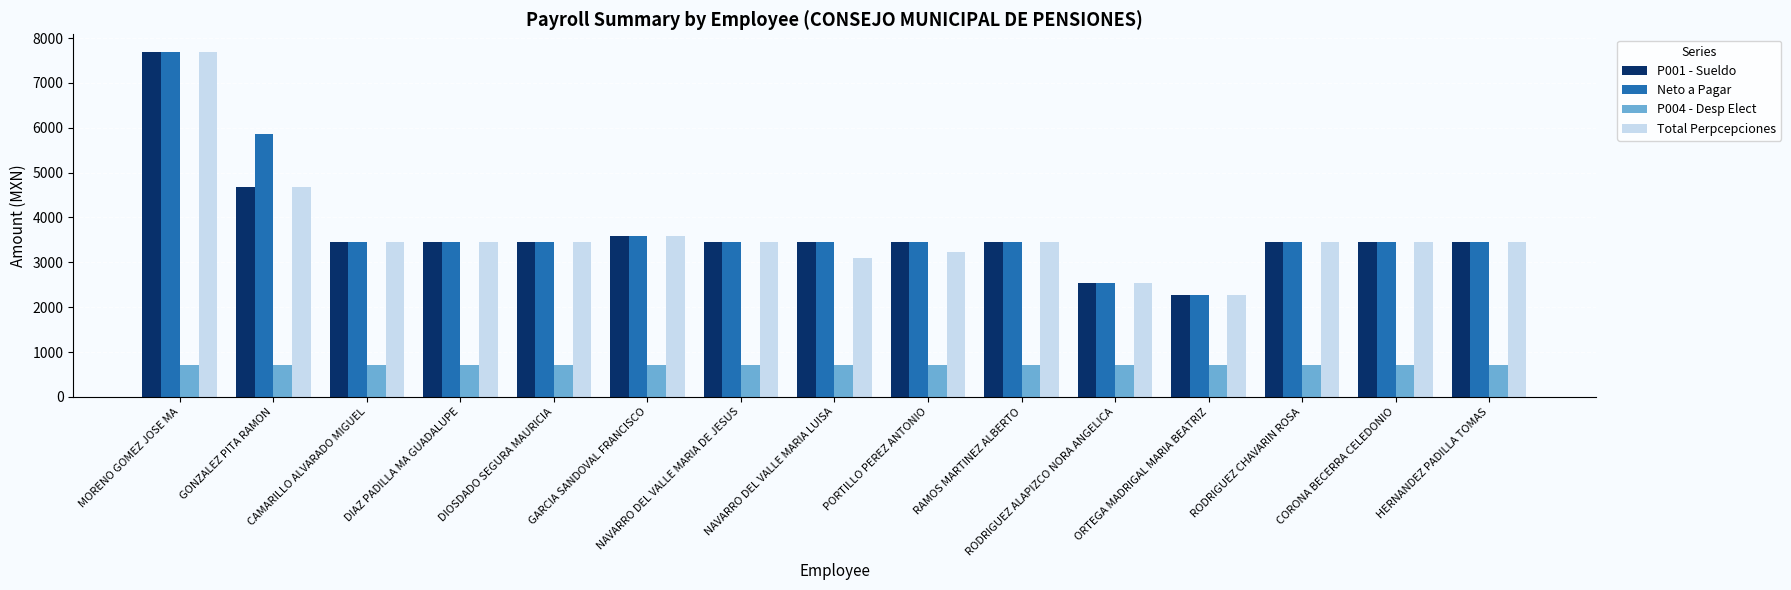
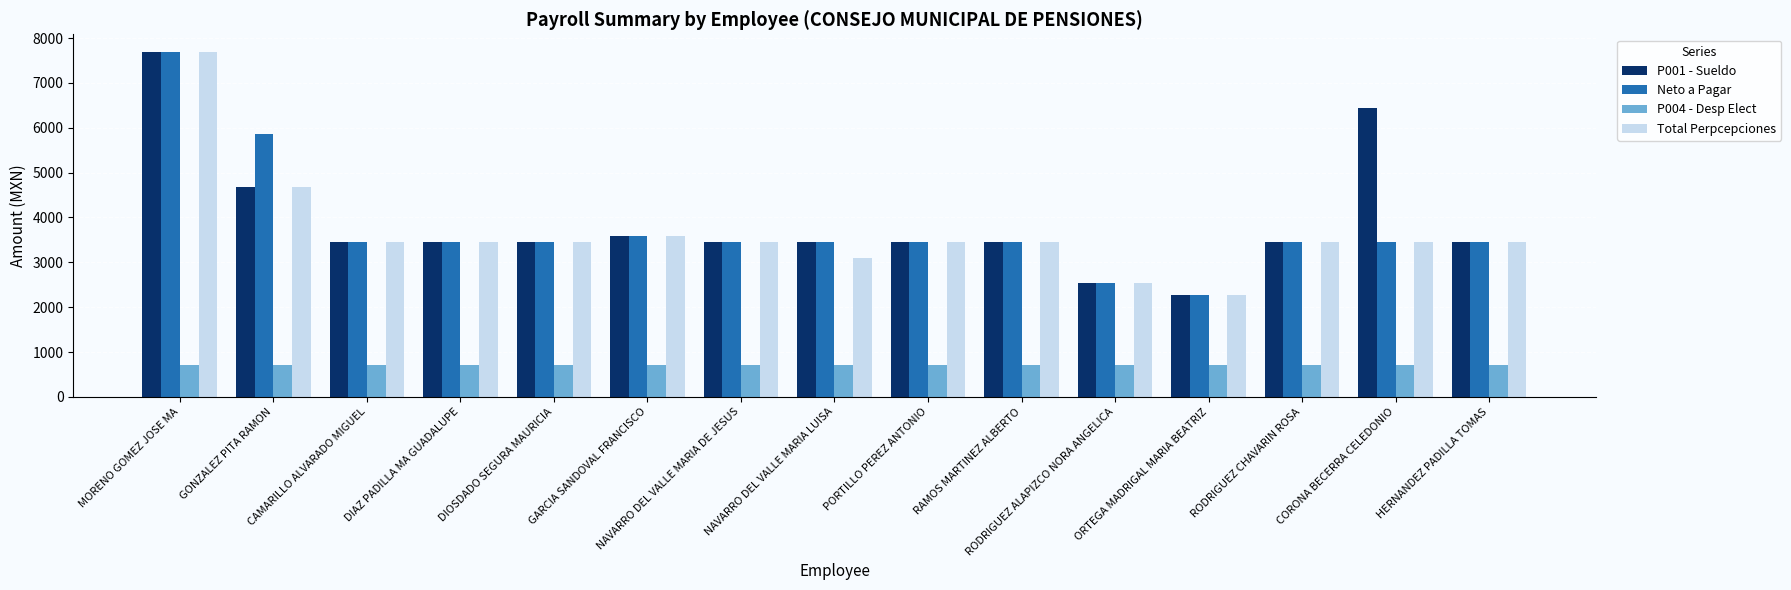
Total Perpcepciones, PORTILLO PEREZ ANTONIO: 3200 -> 3400
P001 - Sueldo, CORONA BECERRA CELEDONIO: 3400 -> 6400
